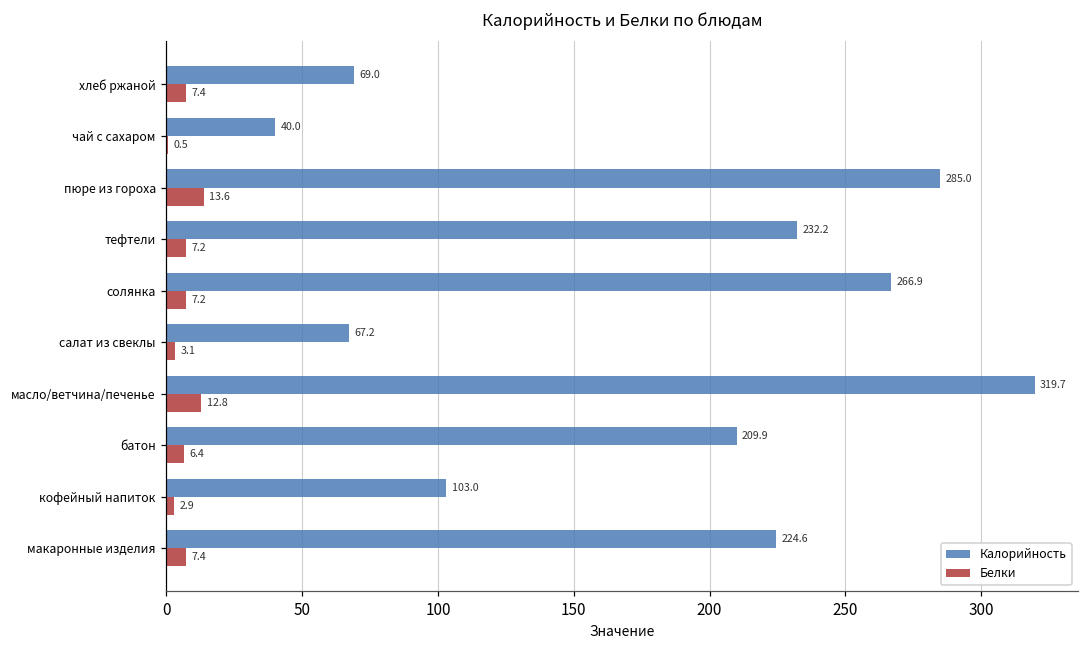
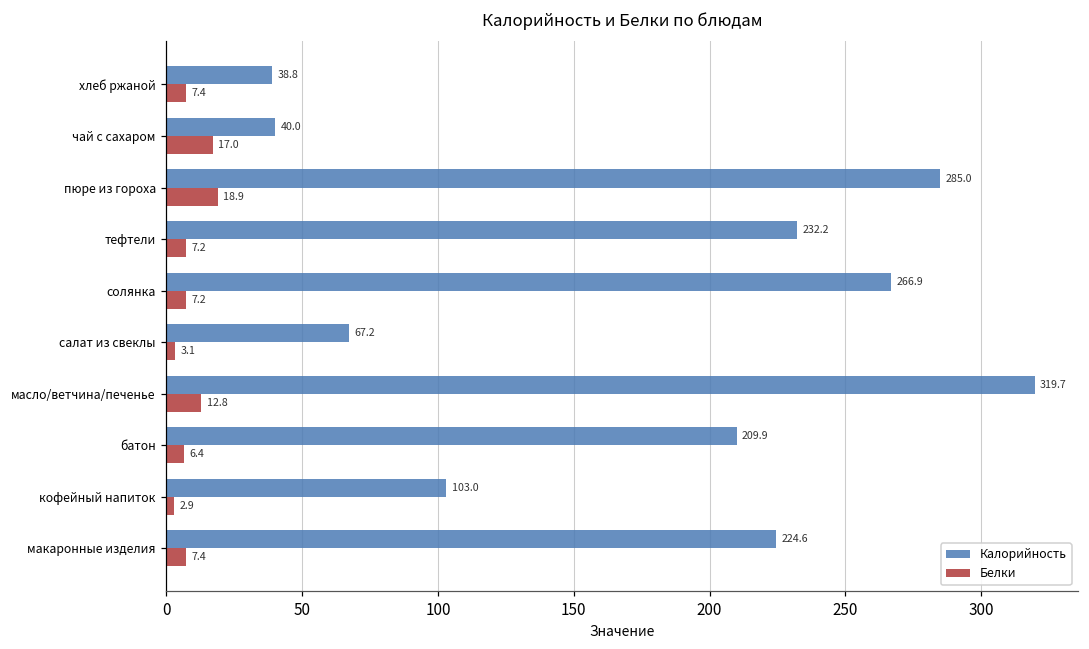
Калорийность, хлеб ржаной: 69.0 -> 38.8
Белки, чай с сахаром: 0.5 -> 17.0
Белки, пюре из гороха: 13.6 -> 18.9
